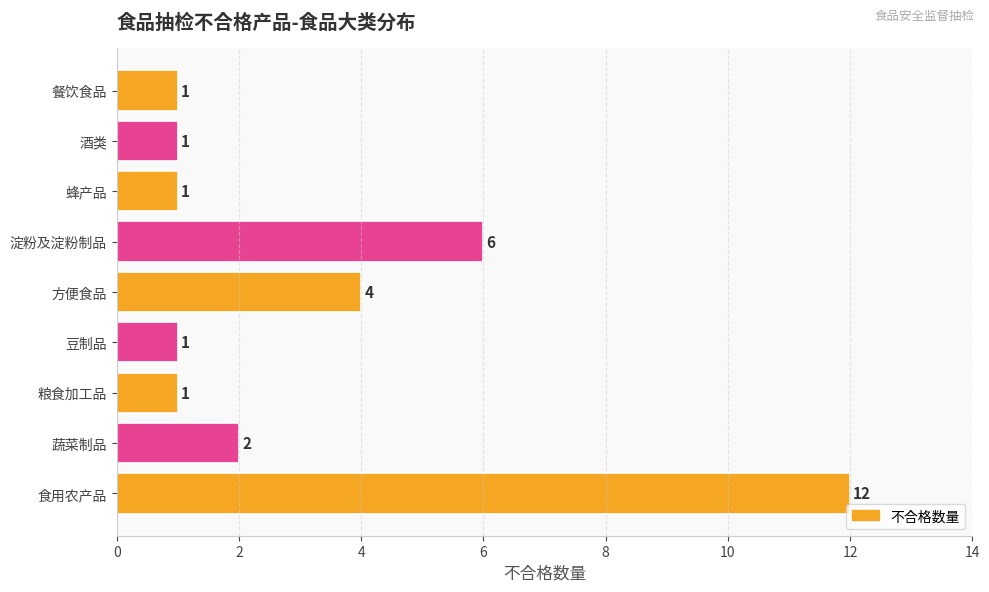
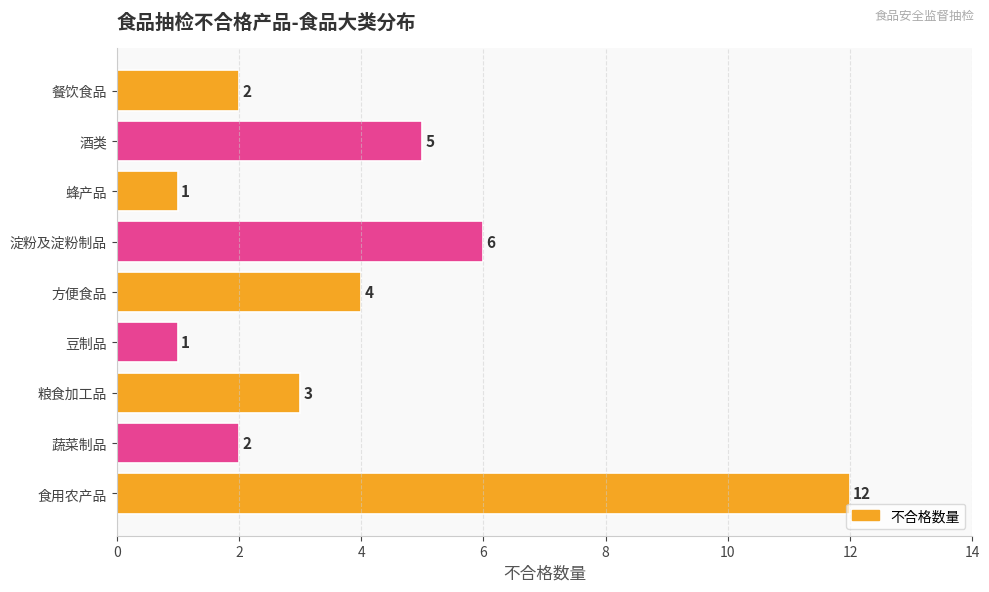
餐饮食品: 1 -> 2
酒类: 1 -> 5
粮食加工品: 1 -> 3
